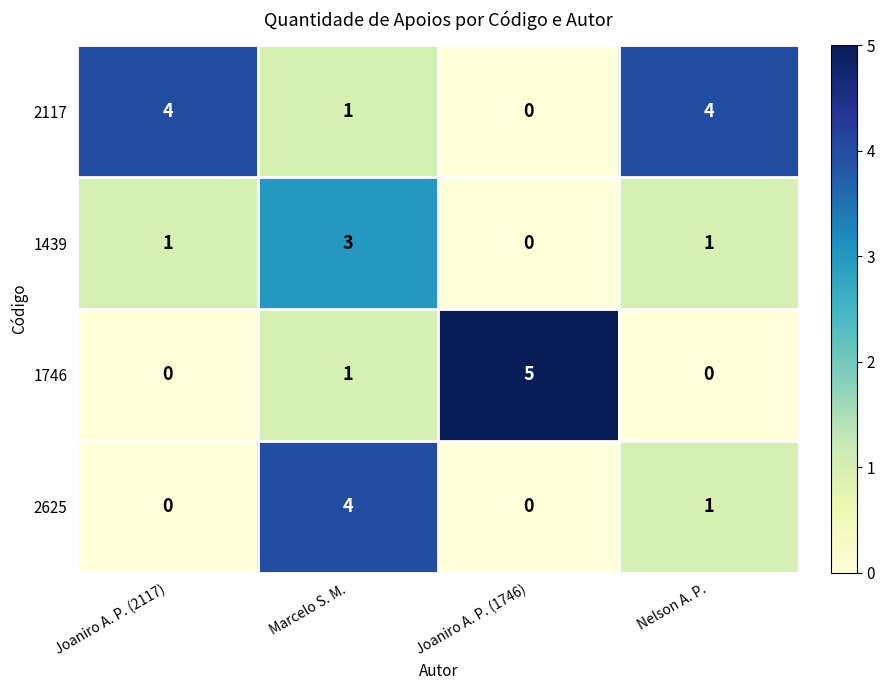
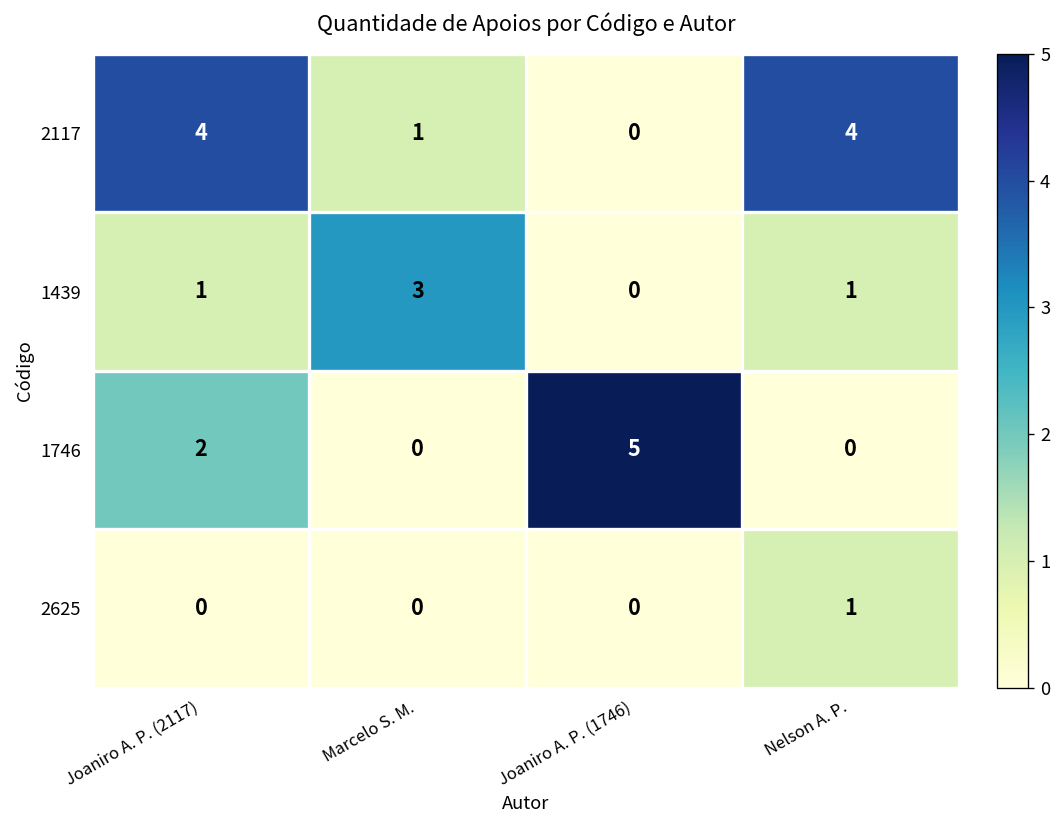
1746, Joaniro A. P. (2117): 0 -> 2
1746, Marcelo S. M.: 1 -> 0
2625, Marcelo S. M.: 4 -> 0
